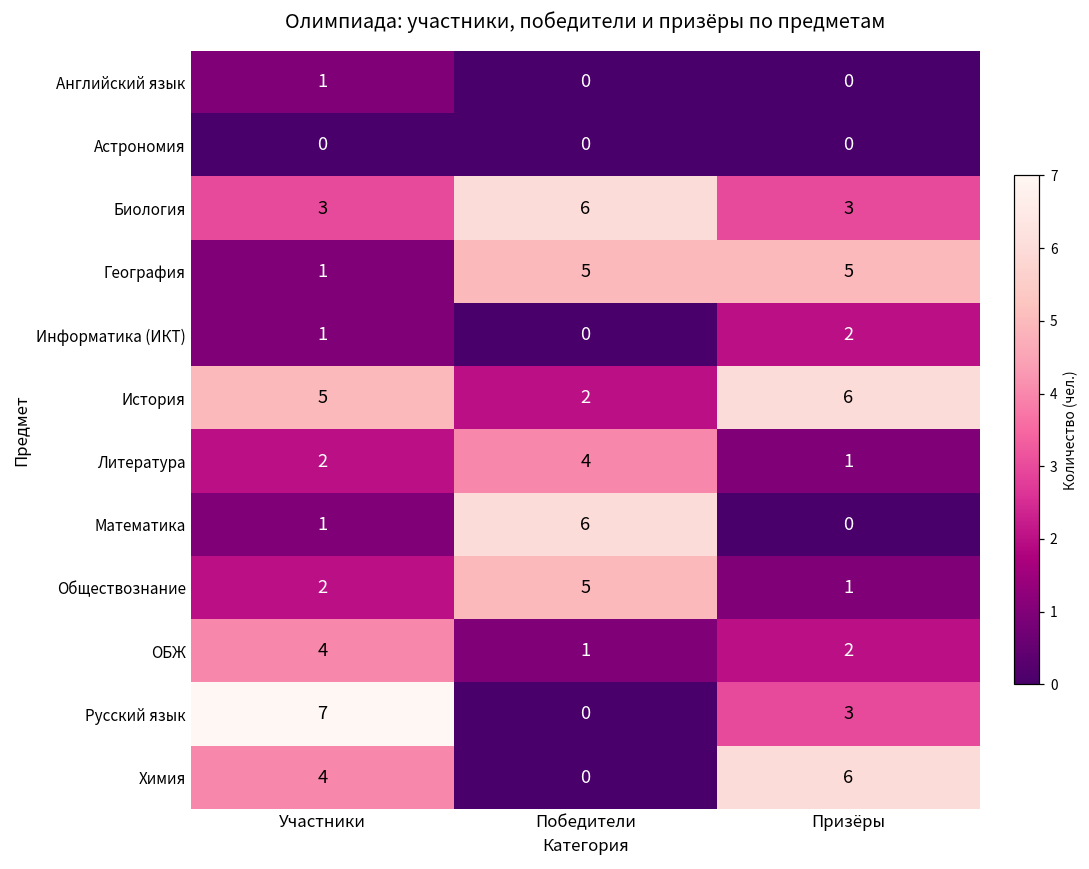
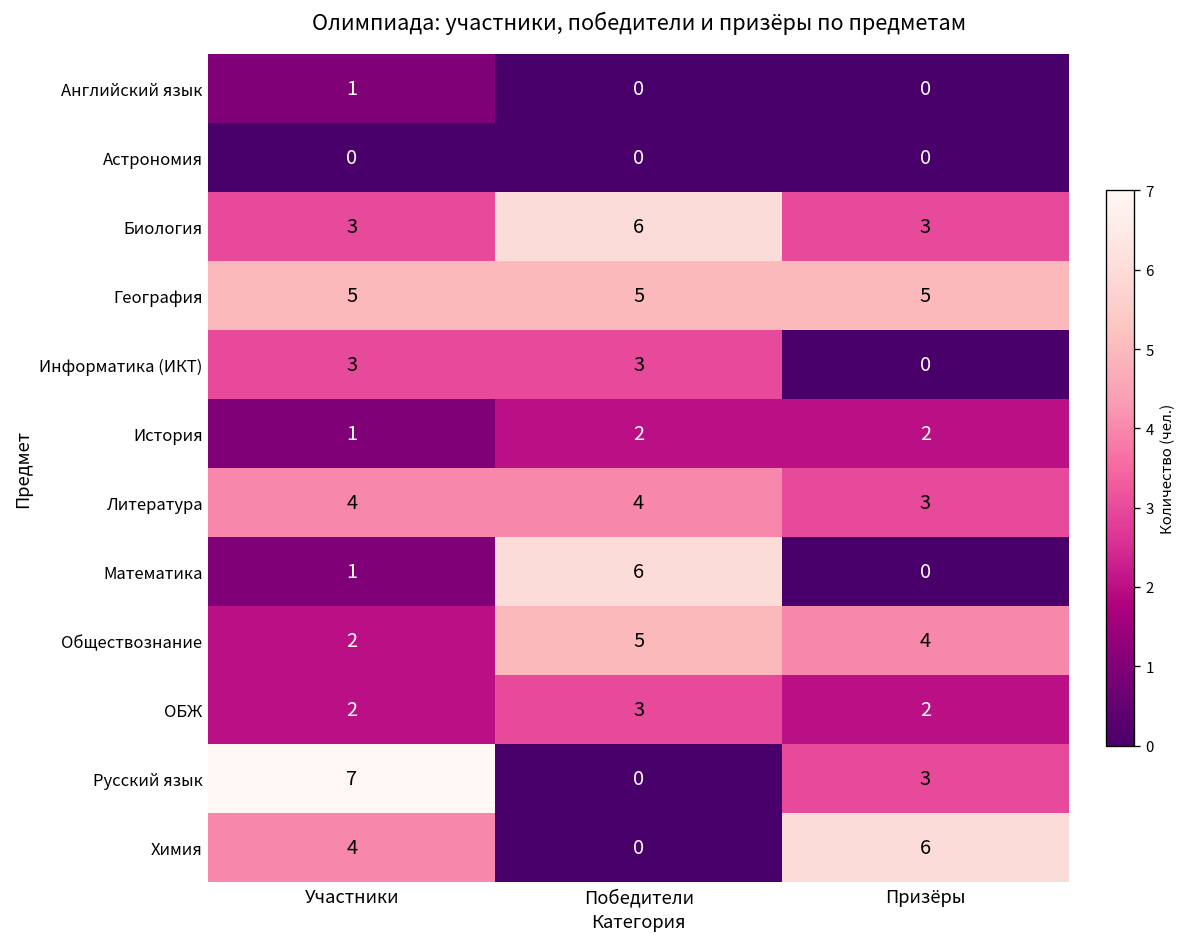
География, Участники: 1 -> 5
Информатика (ИКТ), Участники: 1 -> 3
Информатика (ИКТ), Победители: 0 -> 3
Информатика (ИКТ), Призёры: 2 -> 0
История, Участники: 5 -> 1
История, Призёры: 6 -> 2
Литература, Участники: 2 -> 4
Литература, Призёры: 1 -> 3
Обществознание, Призёры: 1 -> 4
ОБЖ, Участники: 4 -> 2
ОБЖ, Победители: 1 -> 3
